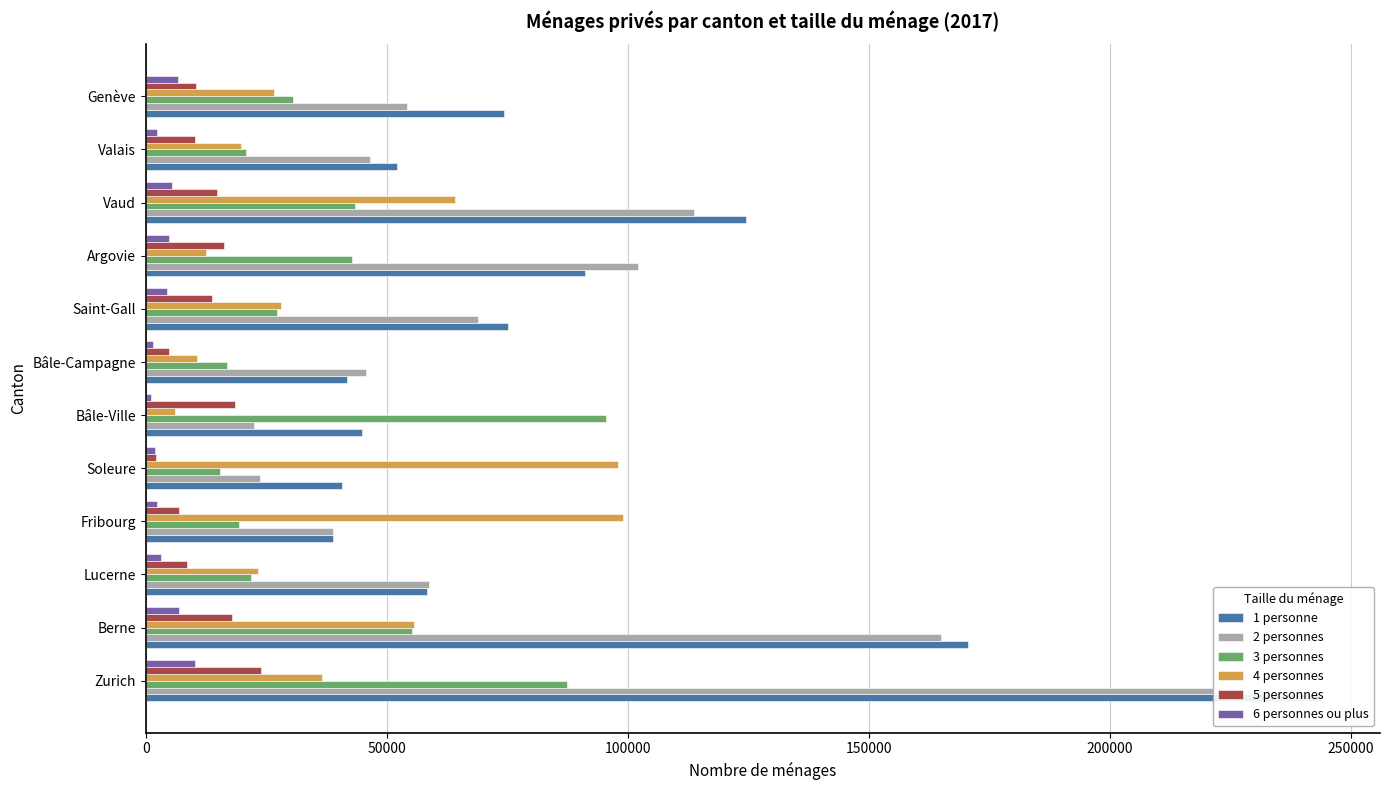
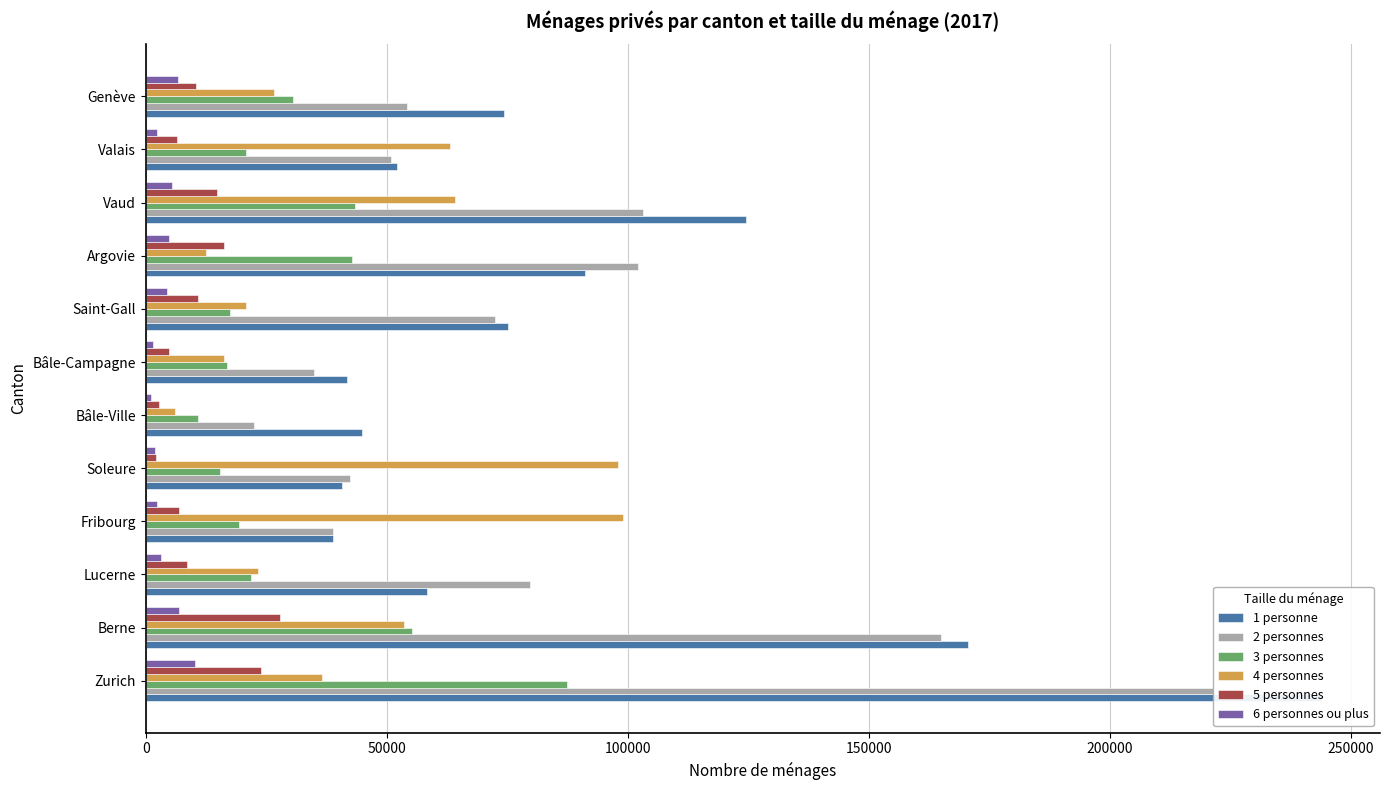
5 personnes, Valais: 10000 -> 7000
4 personnes, Valais: 20000 -> 63000
2 personnes, Valais: 47000 -> 51000
2 personnes, Vaud: 114000 -> 103000
5 personnes, Saint-Gall: 14000 -> 11000
4 personnes, Saint-Gall: 28000 -> 21000
3 personnes, Saint-Gall: 27000 -> 18000
2 personnes, Saint-Gall: 69000 -> 72000
4 personnes, Bâle-Campagne: 11000 -> 16000
2 personnes, Bâle-Campagne: 46000 -> 35000
5 personnes, Bâle-Ville: 18000 -> 3000
3 personnes, Bâle-Ville: 96000 -> 11000
2 personnes, Soleure: 24000 -> 42000
2 personnes, Lucerne: 59000 -> 80000
5 personnes, Berne: 18000 -> 28000
4 personnes, Berne: 56000 -> 54000
